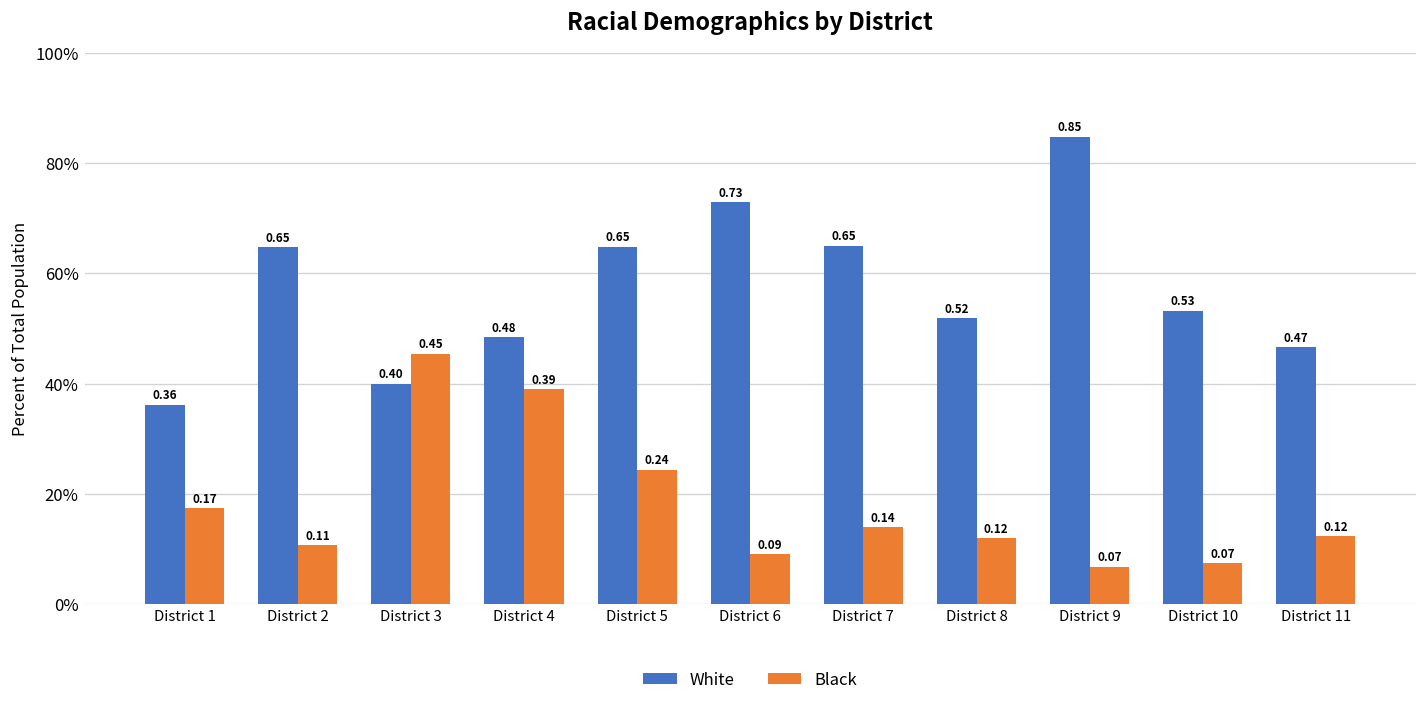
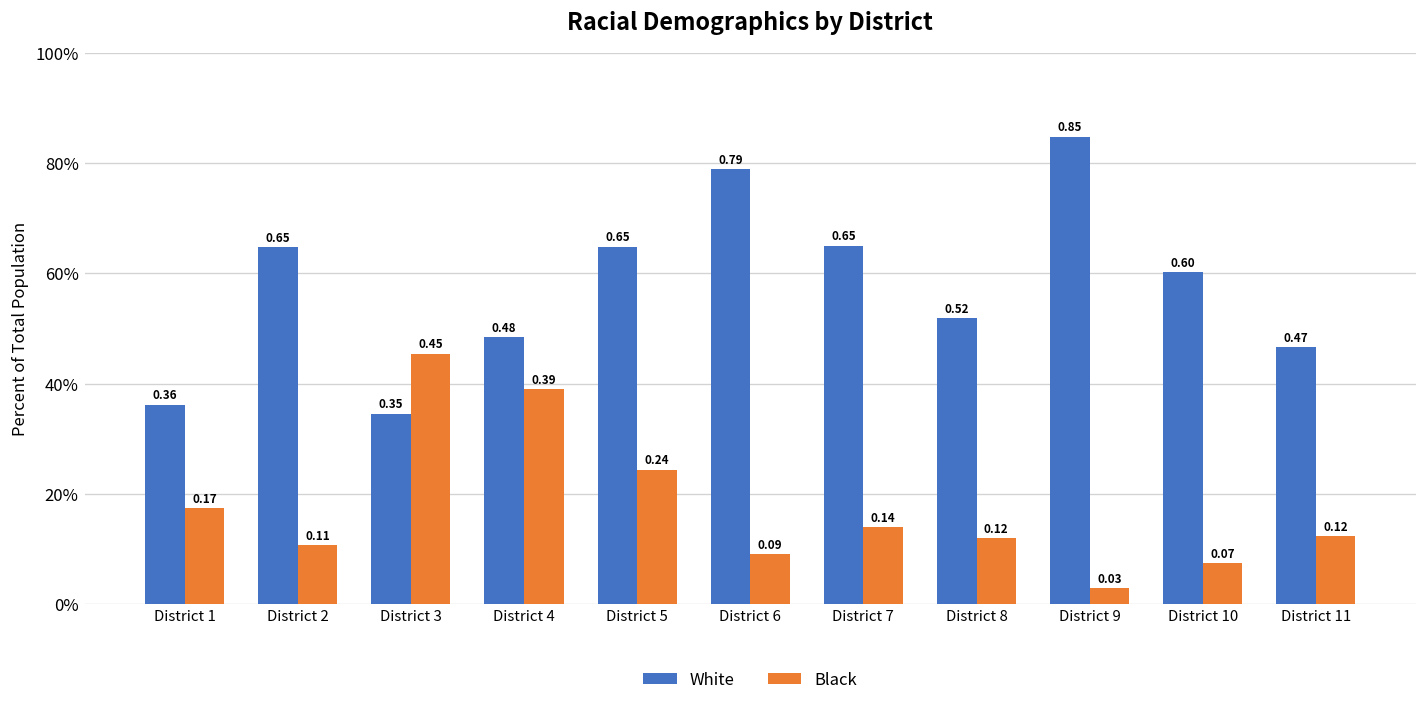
White, District 3: 0.40 -> 0.35
White, District 6: 0.73 -> 0.79
Black, District 9: 0.07 -> 0.03
White, District 10: 0.53 -> 0.60
